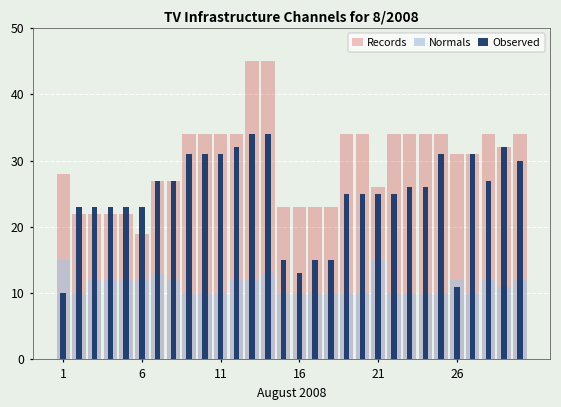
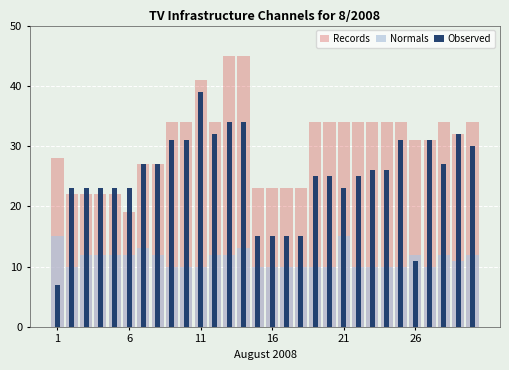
Observed, 1: 10 -> 7
Records, 11: 34 -> 41
Observed, 11: 31 -> 39
Observed, 16: 13 -> 15
Records, 21: 26 -> 34
Observed, 21: 25 -> 23
